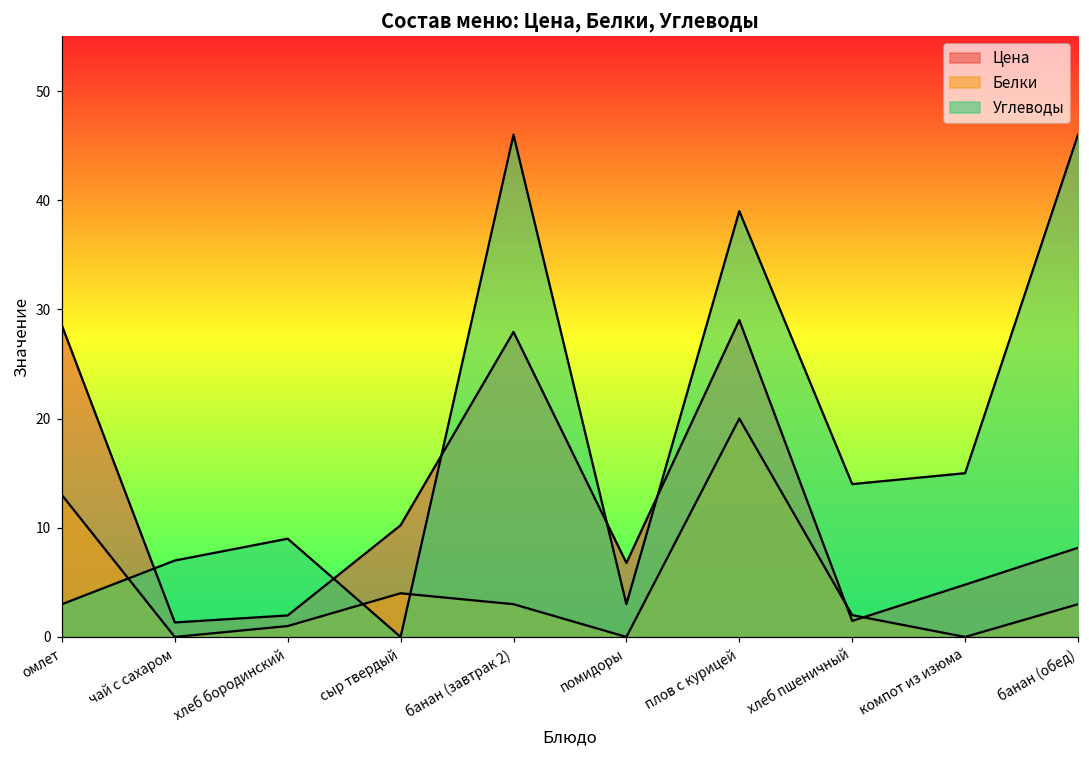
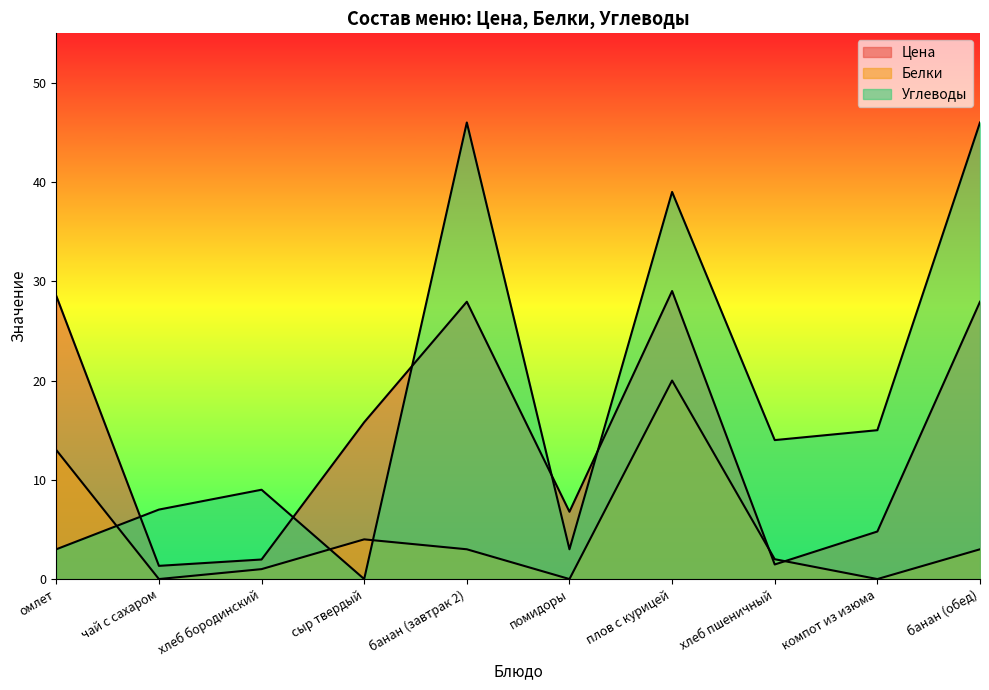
Цена, сыр твердый: 10 -> 16
Цена, банан (обед): 8 -> 28
